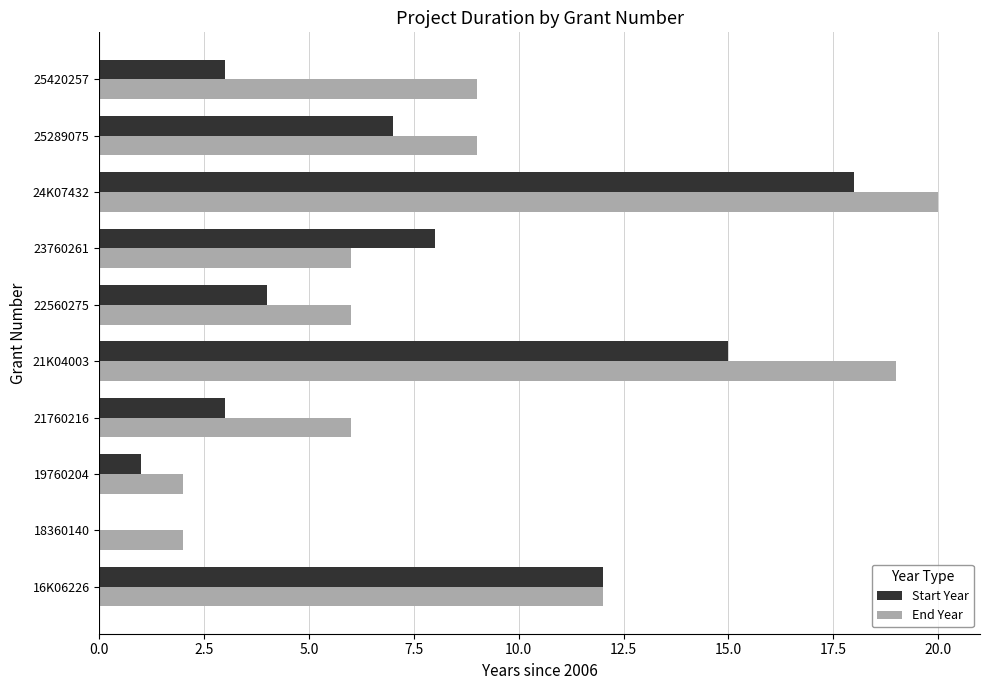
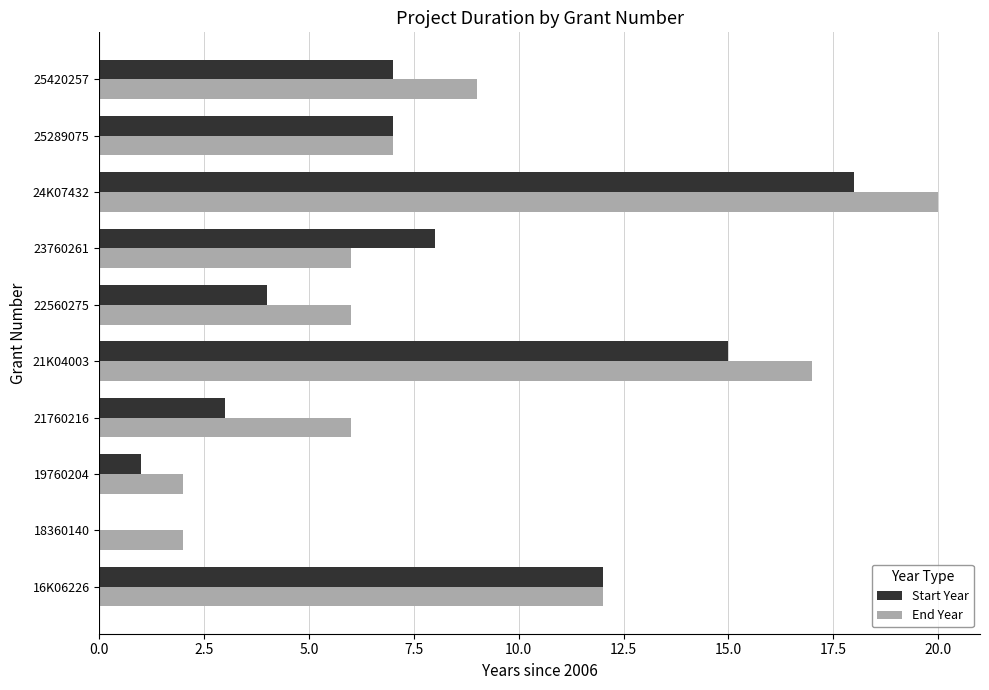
Start Year, 25420257: 3.0 -> 7.0
End Year, 25289075: 9.0 -> 7.0
End Year, 21K04003: 19.0 -> 17.0
